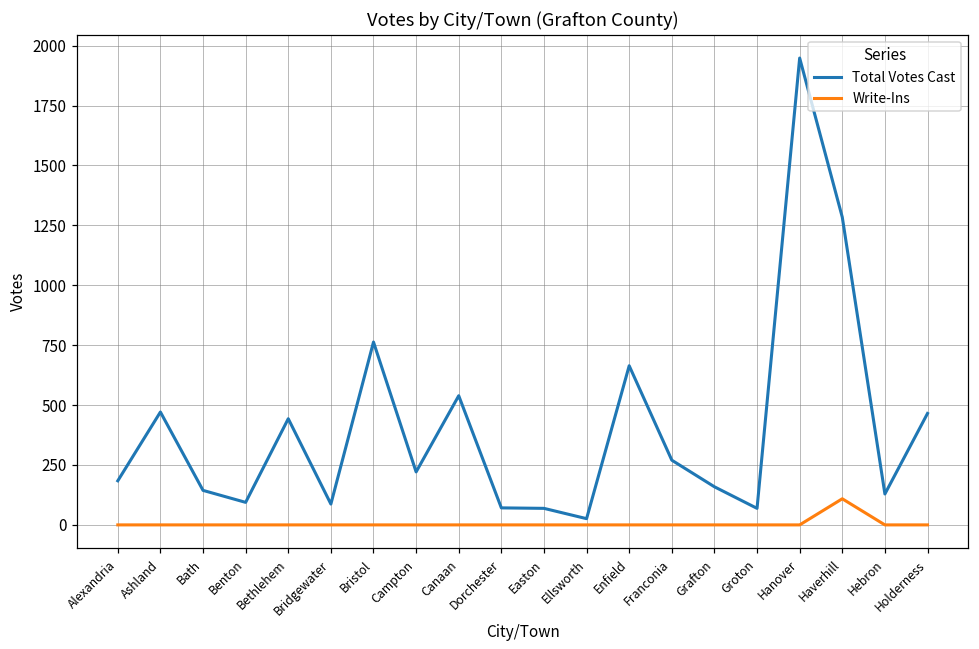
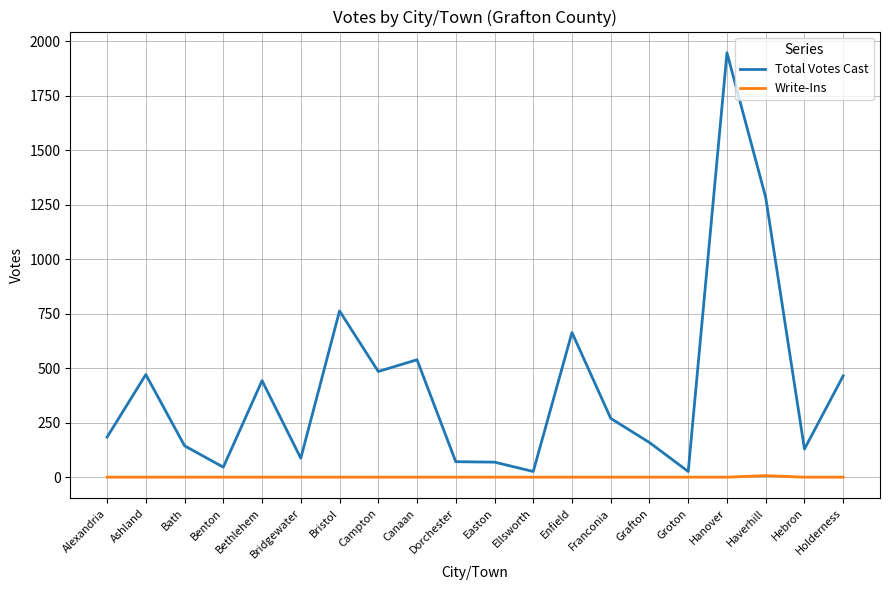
Total Votes Cast, Benton: 90 -> 50
Total Votes Cast, Campton: 220 -> 490
Total Votes Cast, Groton: 70 -> 30
Write-Ins, Haverhill: 110 -> 10
